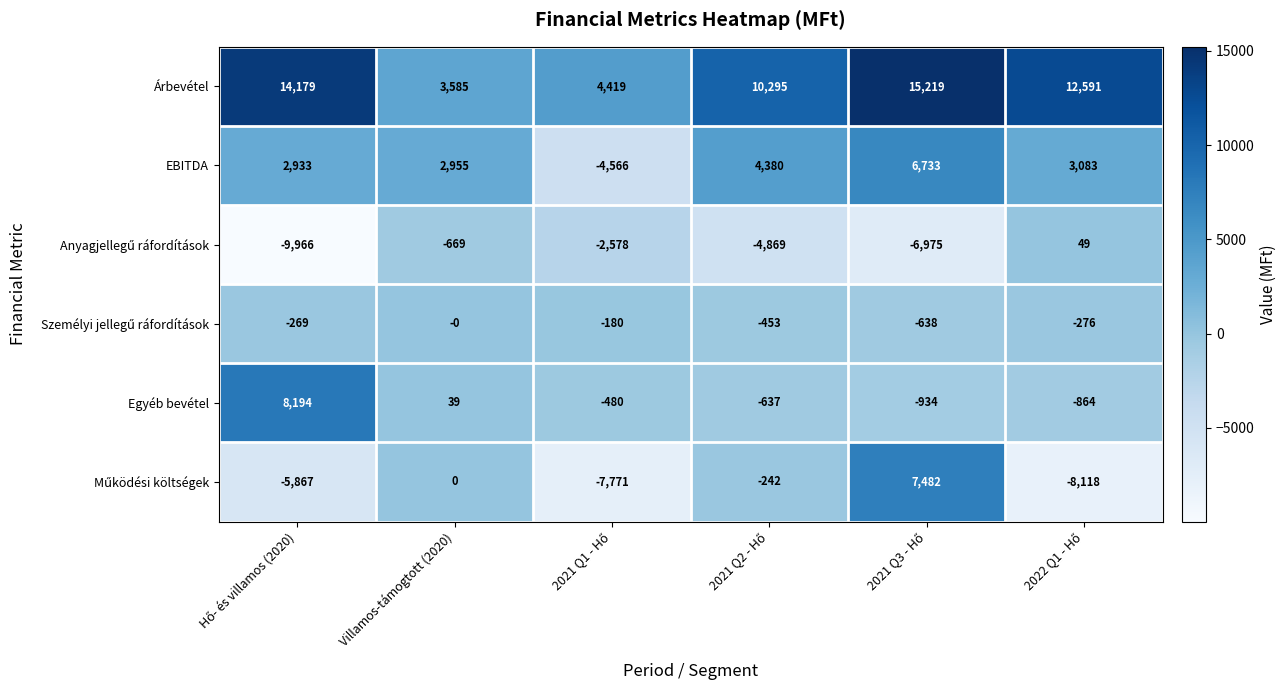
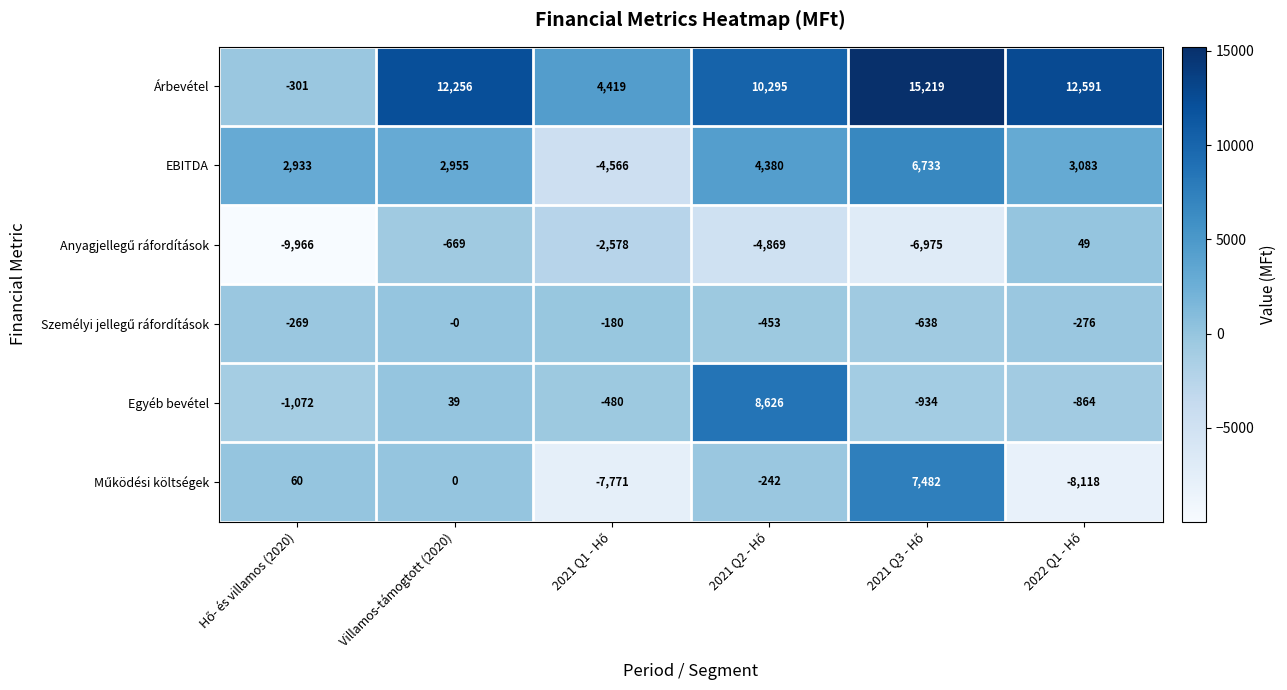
Árbevétel, Hő- és villamos (2020): 14,179 -> -301
Árbevétel, Villamos-támogtott (2020): 3,585 -> 12,256
Egyéb bevétel, Hő- és villamos (2020): 8,194 -> -1,072
Egyéb bevétel, 2021 Q2 - Hő: -637 -> 8,626
Működési költségek, Hő- és villamos (2020): -5,867 -> 60
